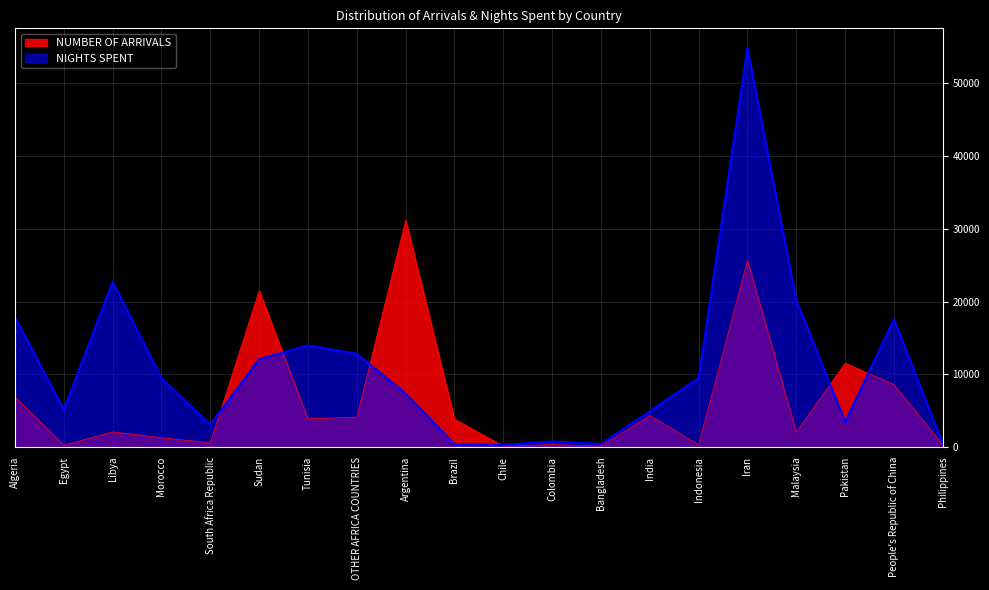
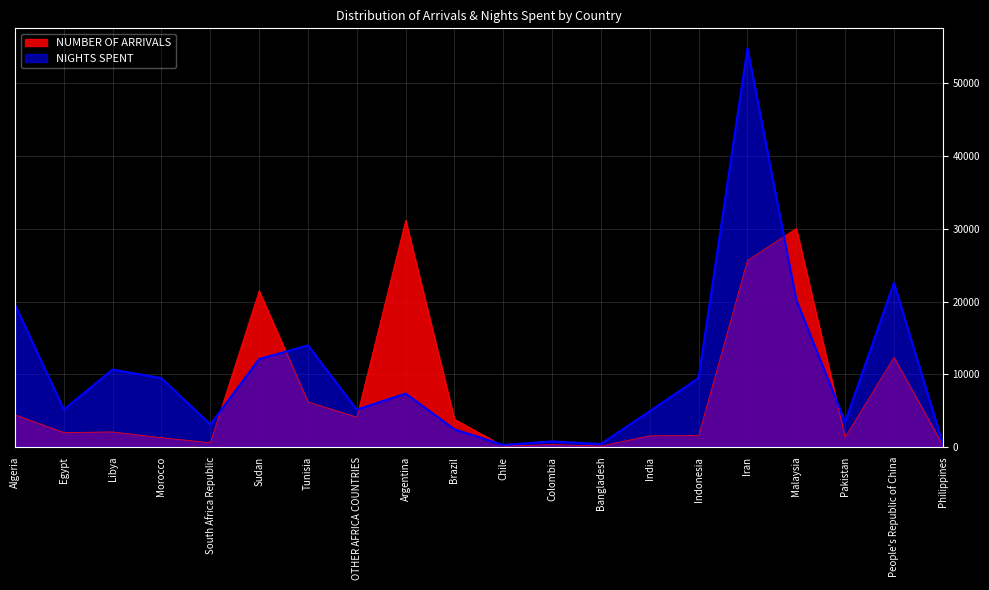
NUMBER OF ARRIVALS, Algeria: 7000 -> 4000
NIGHTS SPENT, Algeria: 18000 -> 20000
NUMBER OF ARRIVALS, Egypt: 0 -> 2000
NIGHTS SPENT, Libya: 23000 -> 11000
NUMBER OF ARRIVALS, Tunisia: 4000 -> 6000
NIGHTS SPENT, OTHER AFRICA COUNTRIES: 13000 -> 5000
NIGHTS SPENT, Brazil: 0 -> 2000
NUMBER OF ARRIVALS, India: 4000 -> 2000
NUMBER OF ARRIVALS, Indonesia: 0 -> 2000
NUMBER OF ARRIVALS, Malaysia: 2000 -> 30000
NUMBER OF ARRIVALS, Pakistan: 12000 -> 1000
NUMBER OF ARRIVALS, People's Republic of China: 9000 -> 12000
NIGHTS SPENT, People's Republic of China: 18000 -> 23000
